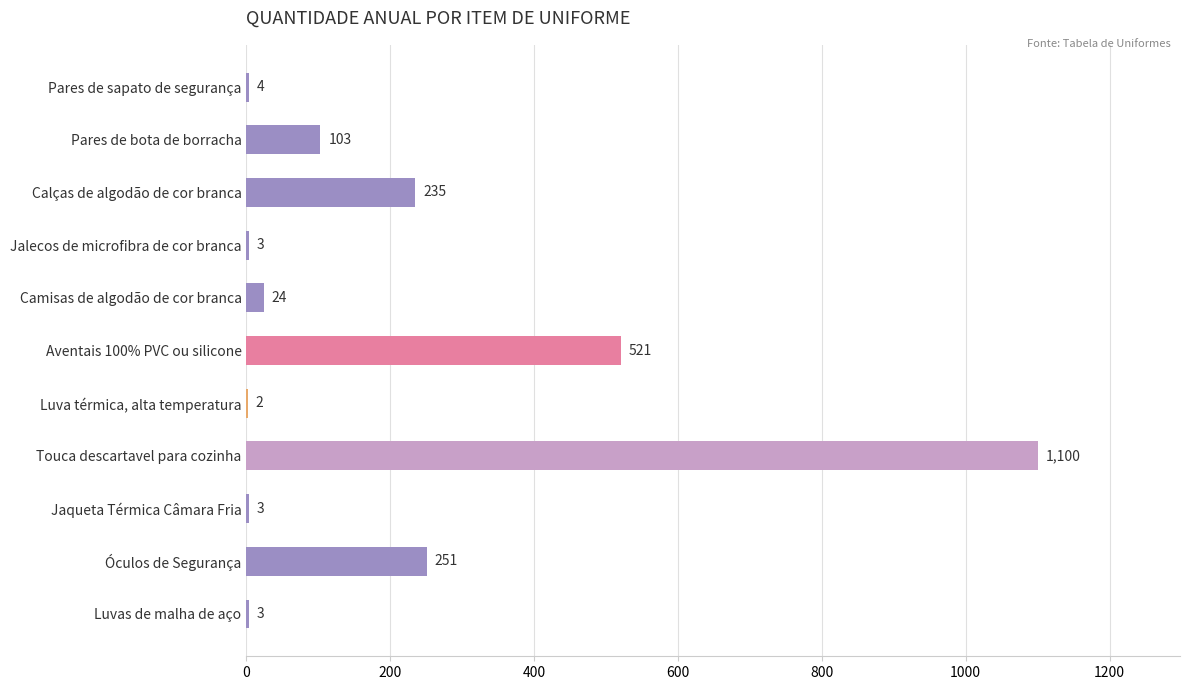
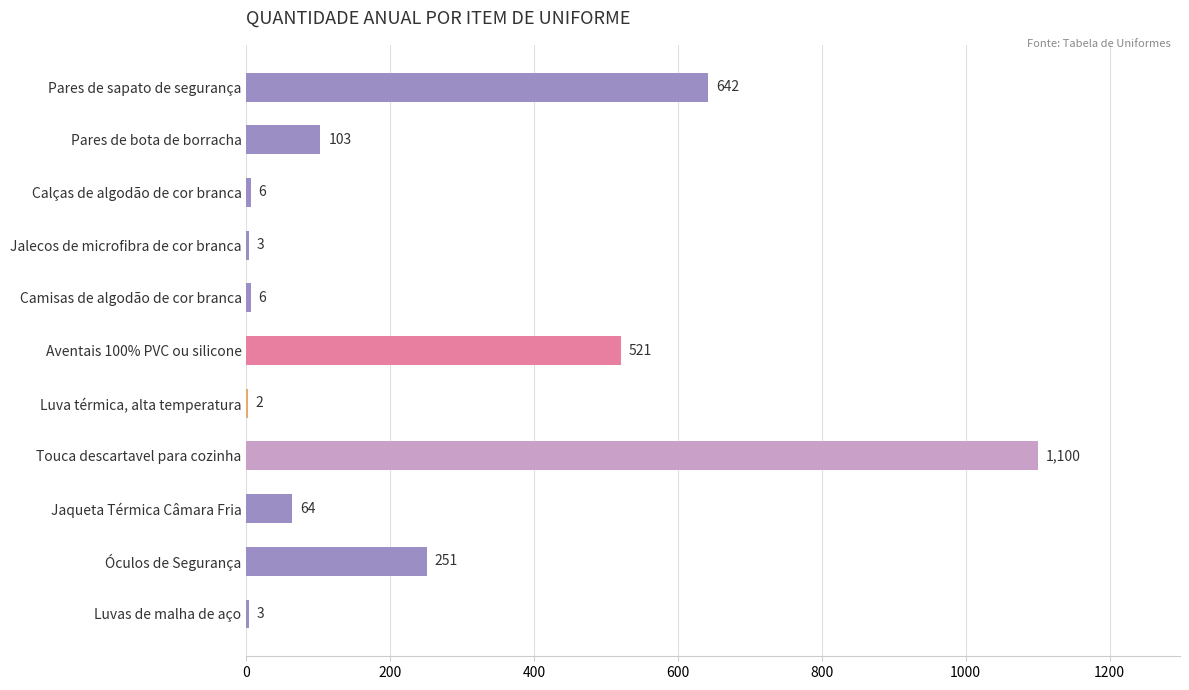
Pares de sapato de segurança: 4 -> 642
Calças de algodão de cor branca: 235 -> 6
Camisas de algodão de cor branca: 24 -> 6
Jaqueta Térmica Câmara Fria: 3 -> 64
